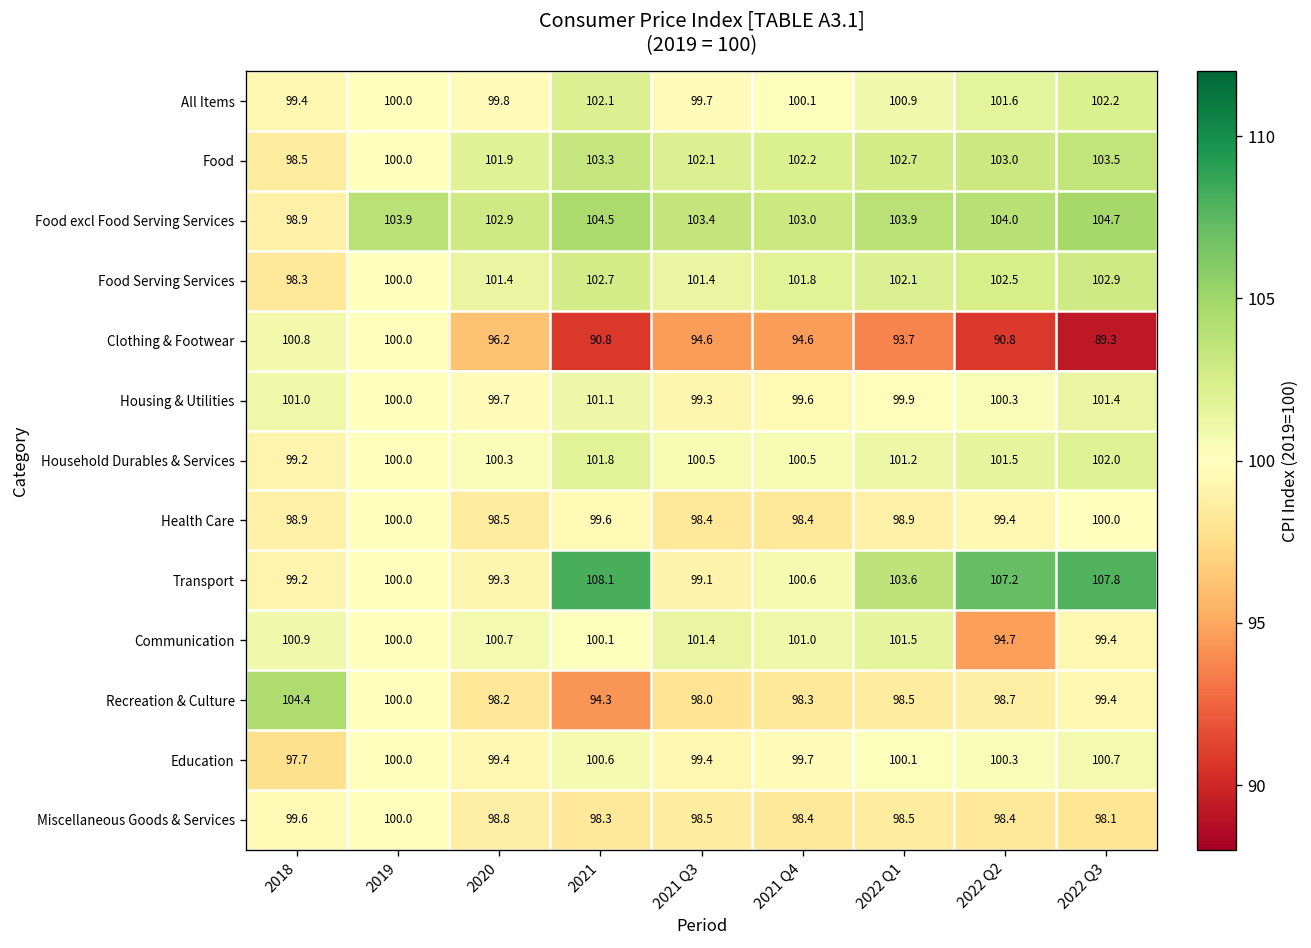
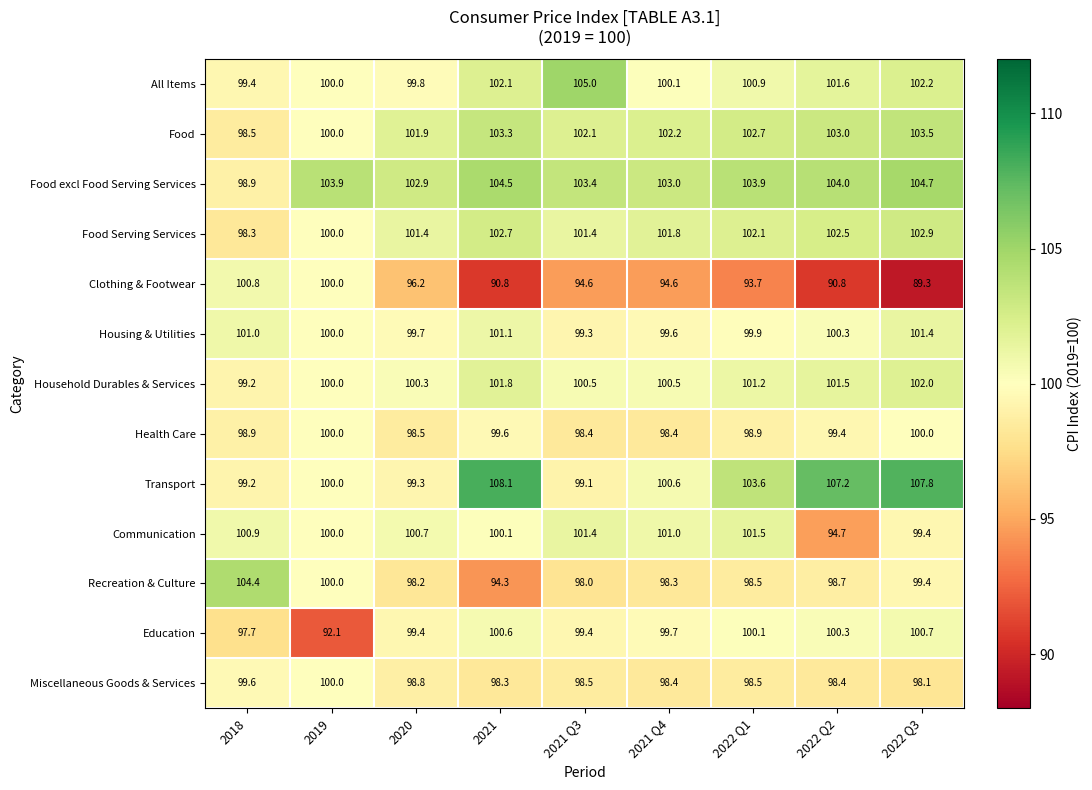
All Items, 2021 Q3: 99.7 -> 105.0
Education, 2019: 100.0 -> 92.1
